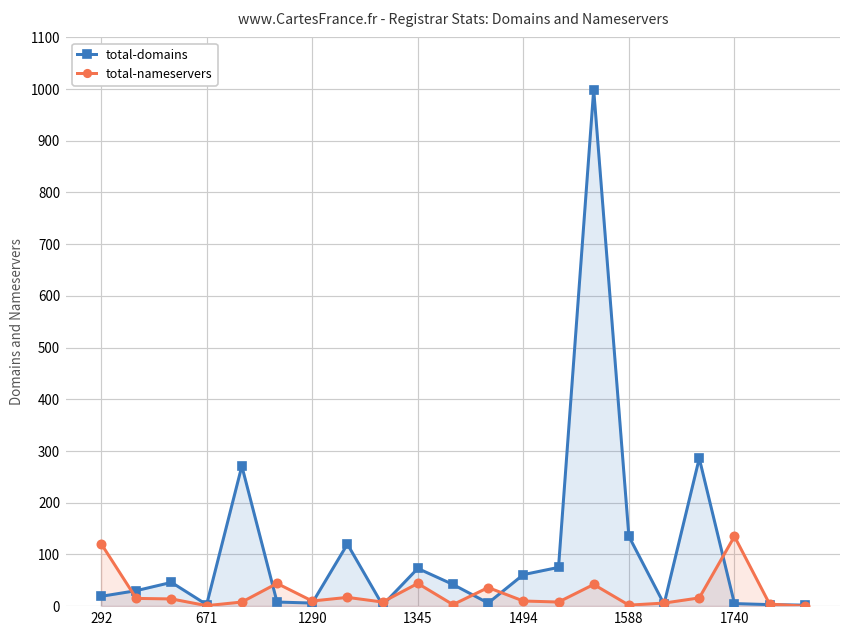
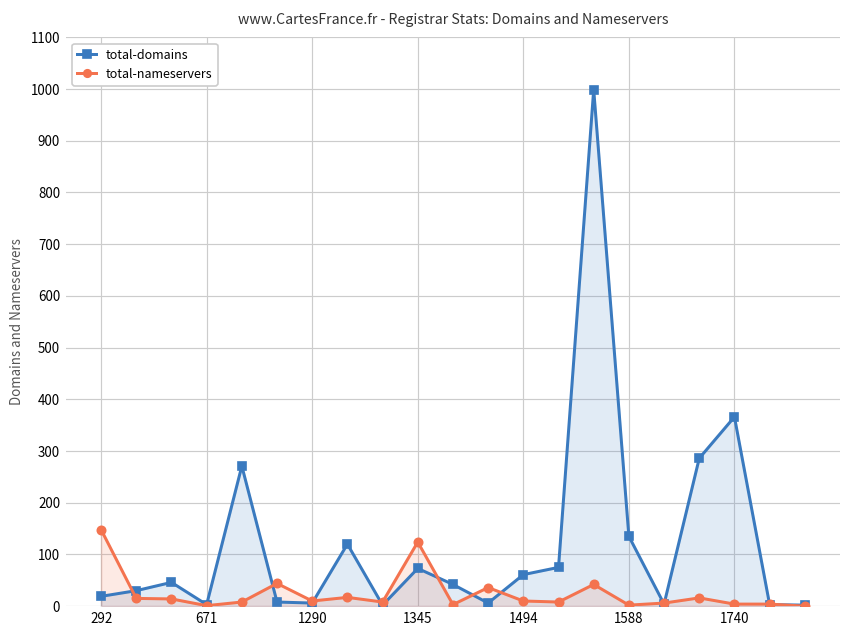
total-nameservers, 292: 120 -> 150
total-nameservers, 1345: 40 -> 120
total-domains, 1740: 10 -> 370
total-nameservers, 1740: 140 -> 0
